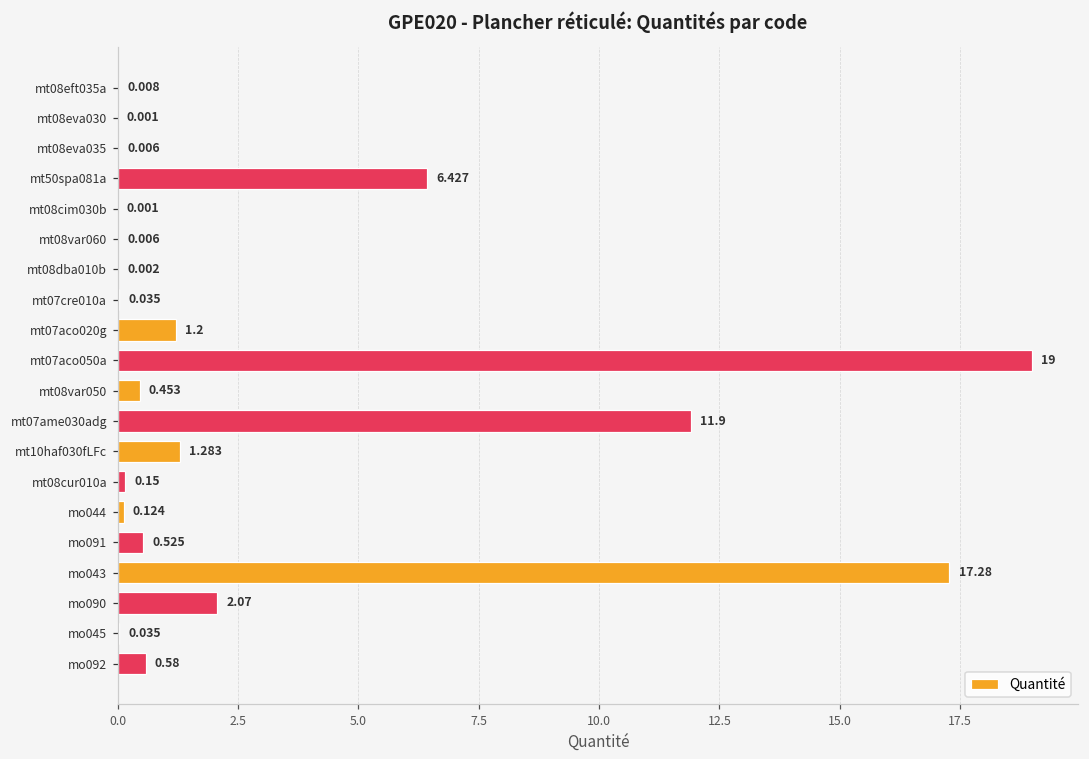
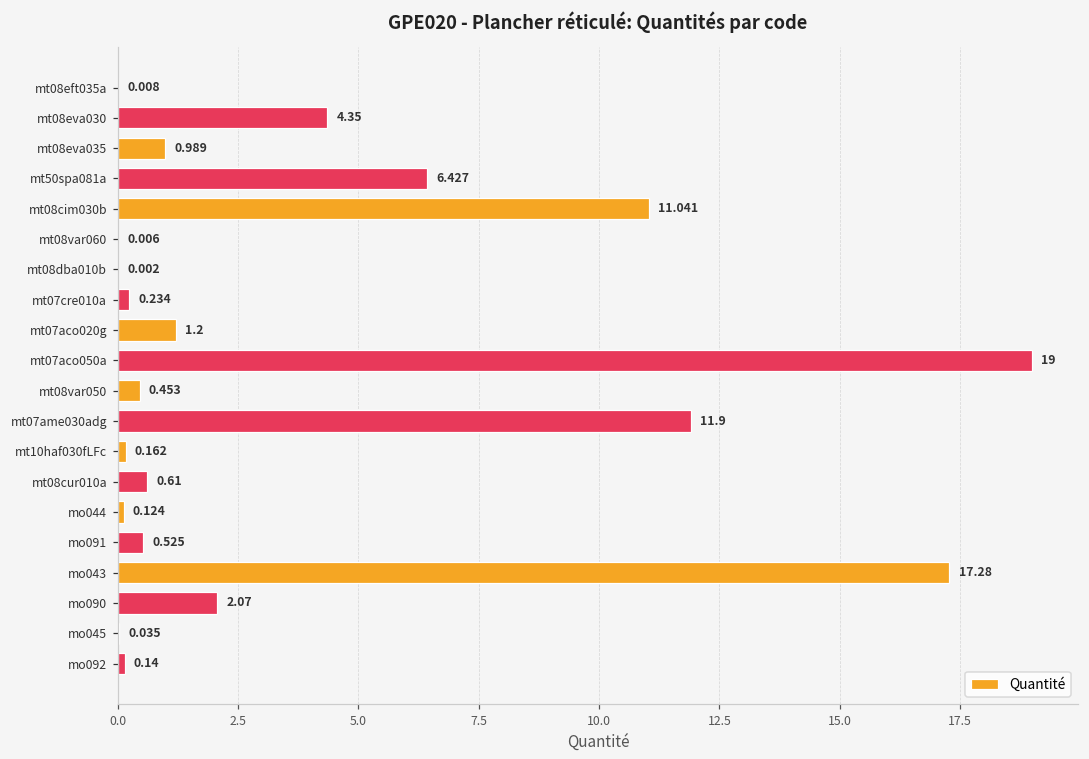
mt08eva030: 0.001 -> 4.35
mt08eva035: 0.006 -> 0.989
mt08cim030b: 0.001 -> 11.041
mt07cre010a: 0.035 -> 0.234
mt10haf030fLFc: 1.283 -> 0.162
mt08cur010a: 0.15 -> 0.61
mo092: 0.58 -> 0.14
